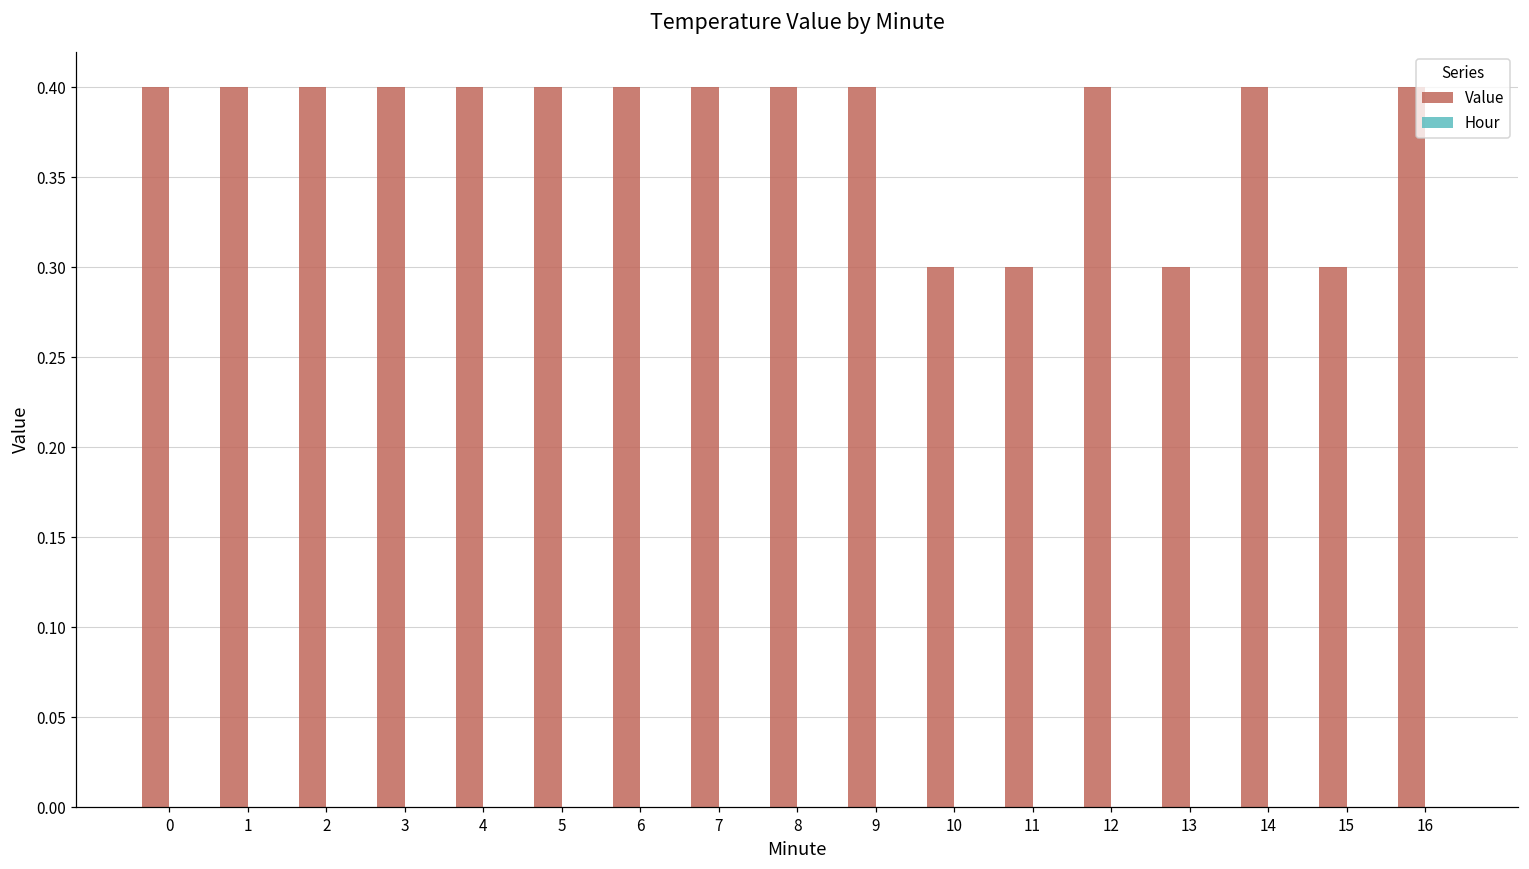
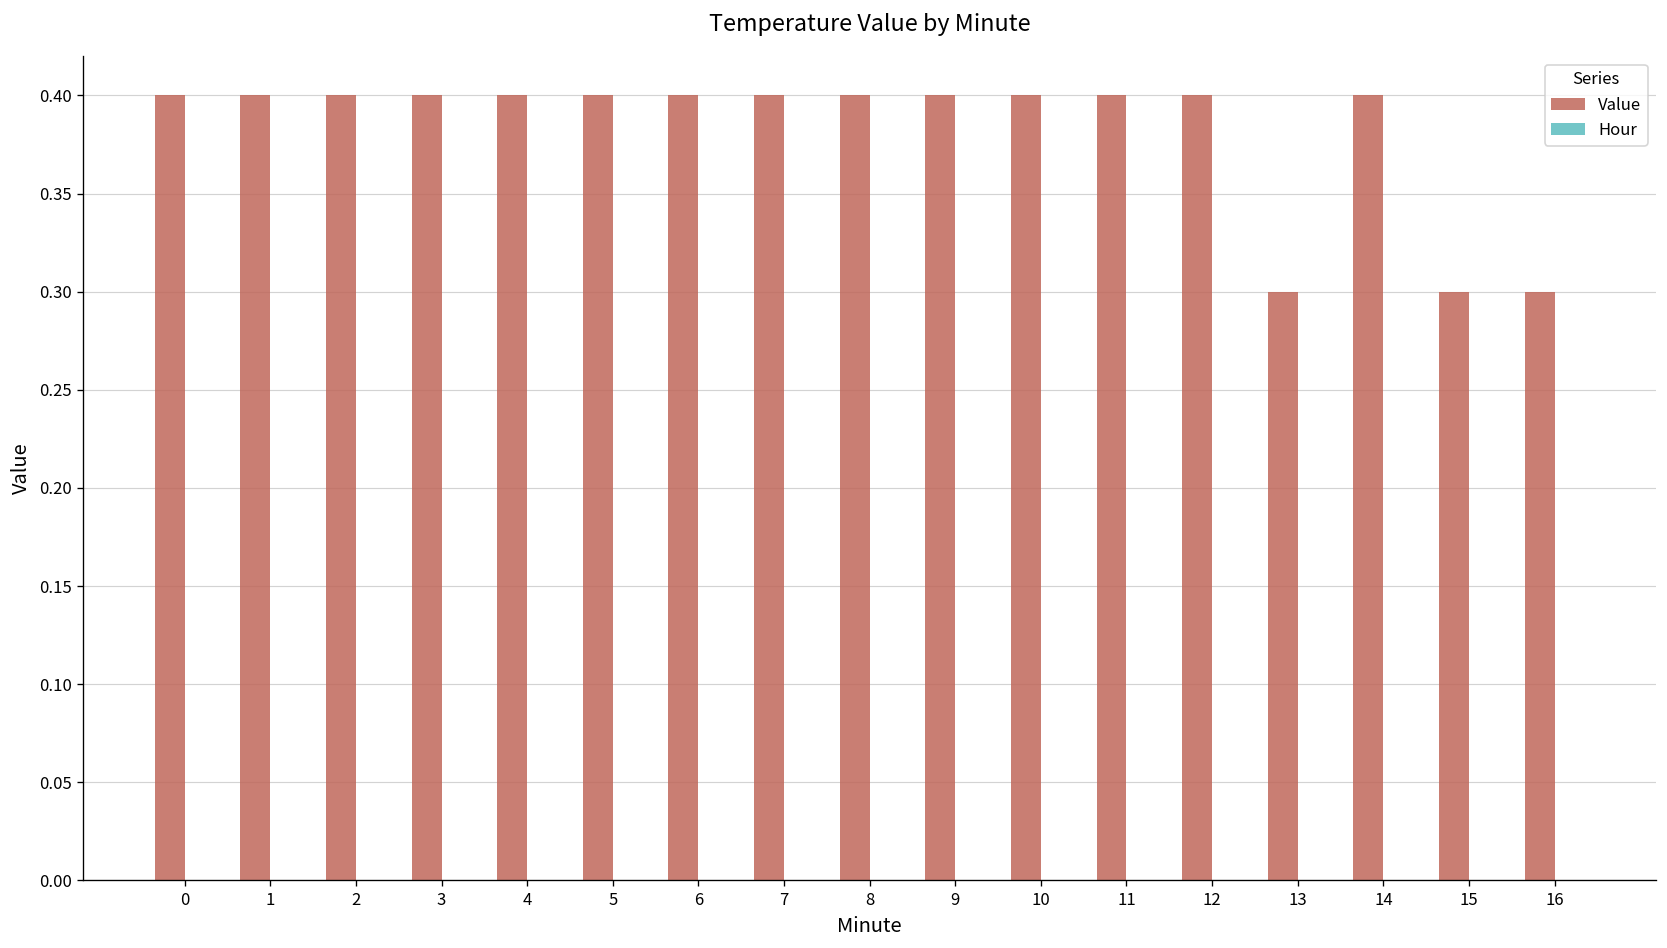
Value, 10: 0.3 -> 0.4
Value, 11: 0.3 -> 0.4
Value, 16: 0.4 -> 0.3
